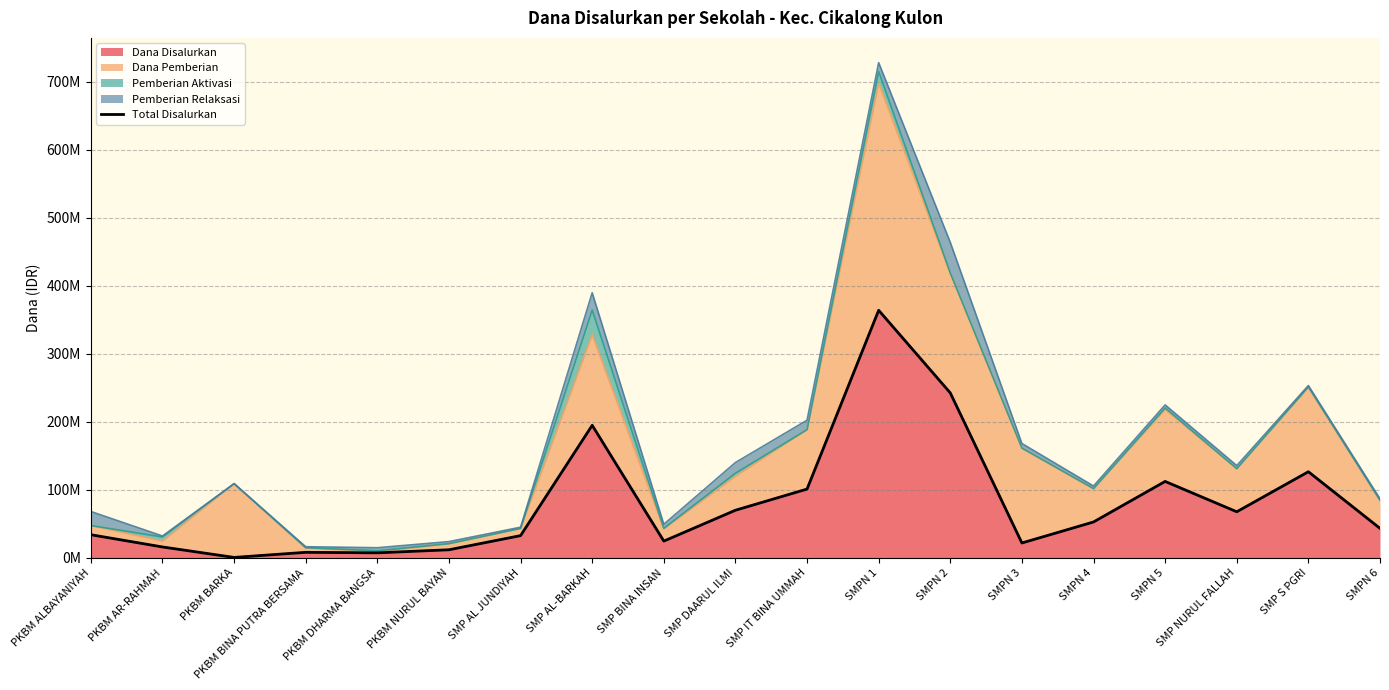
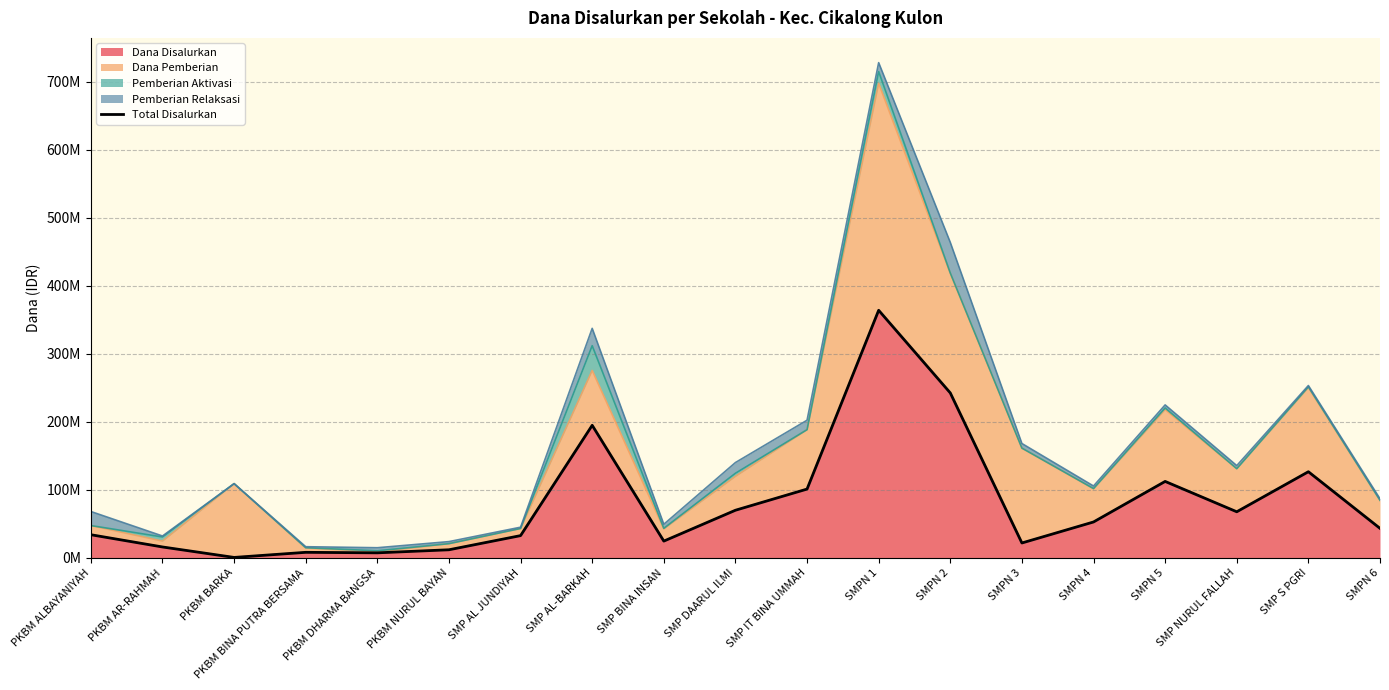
Dana Pemberian, SMP AL-BARKAH: 130000000 -> 80000000
